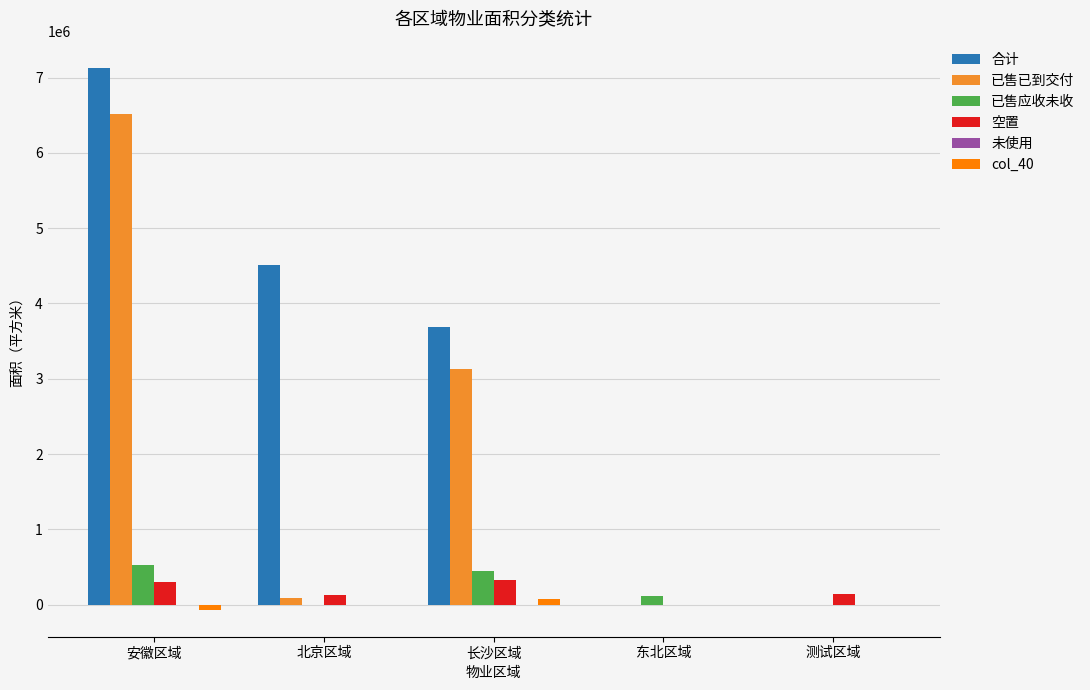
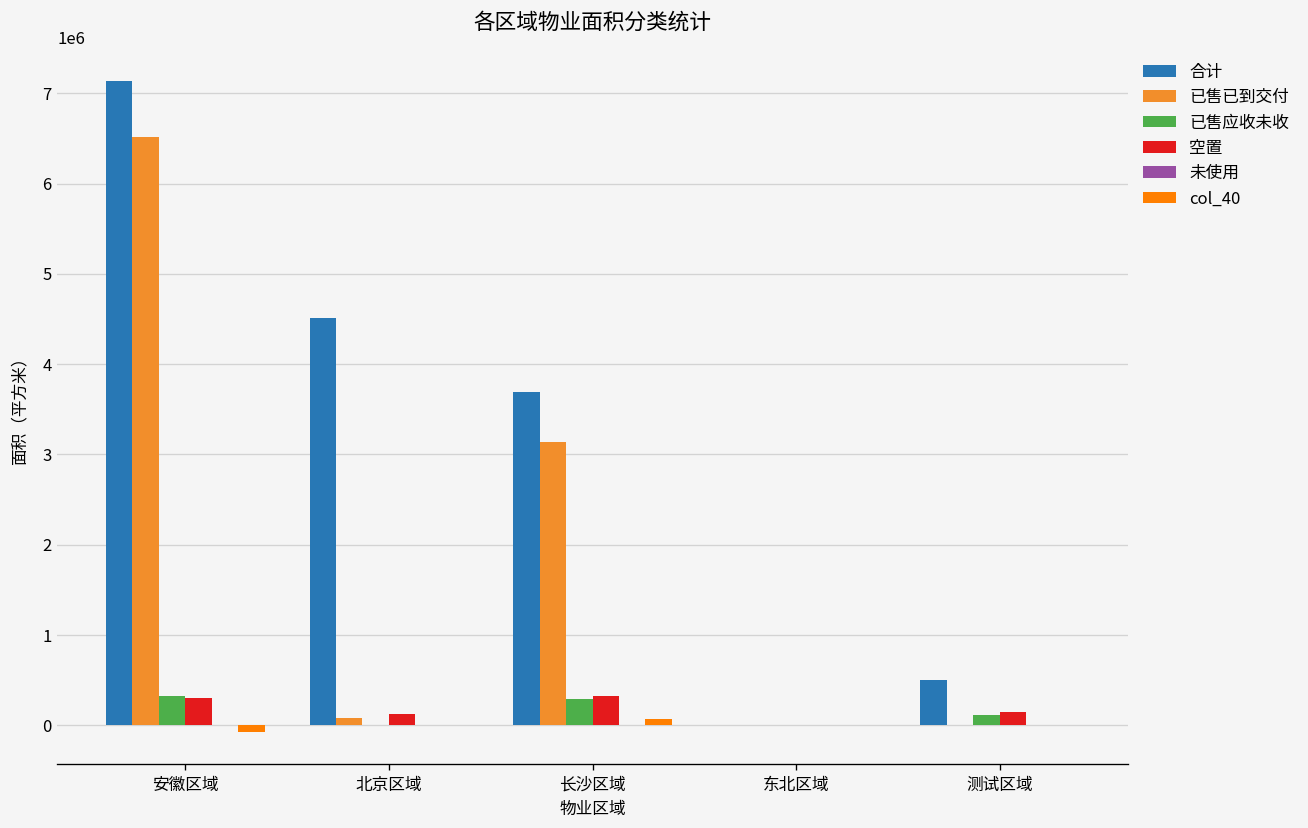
已售应收未收, 安徽区域: 500000 -> 300000
已售应收未收, 长沙区域: 400000 -> 300000
已售应收未收, 东北区域: 100000 -> 0
合计, 测试区域: 0 -> 500000
已售应收未收, 测试区域: 0 -> 100000
